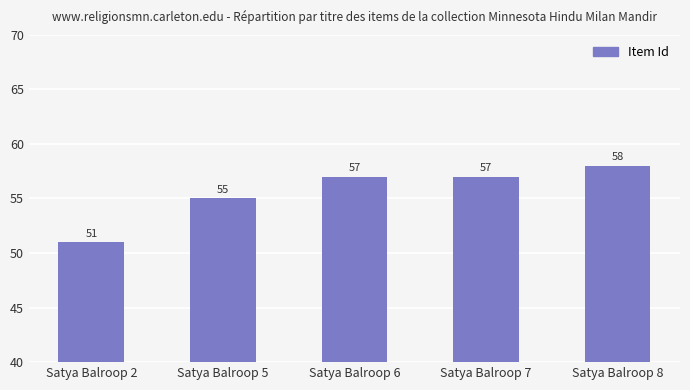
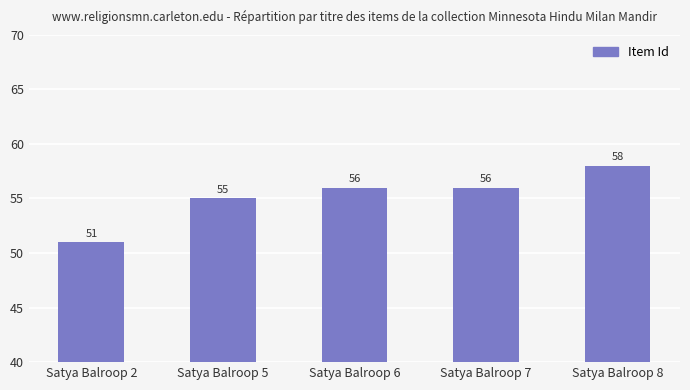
Satya Balroop 6: 57 -> 56
Satya Balroop 7: 57 -> 56
